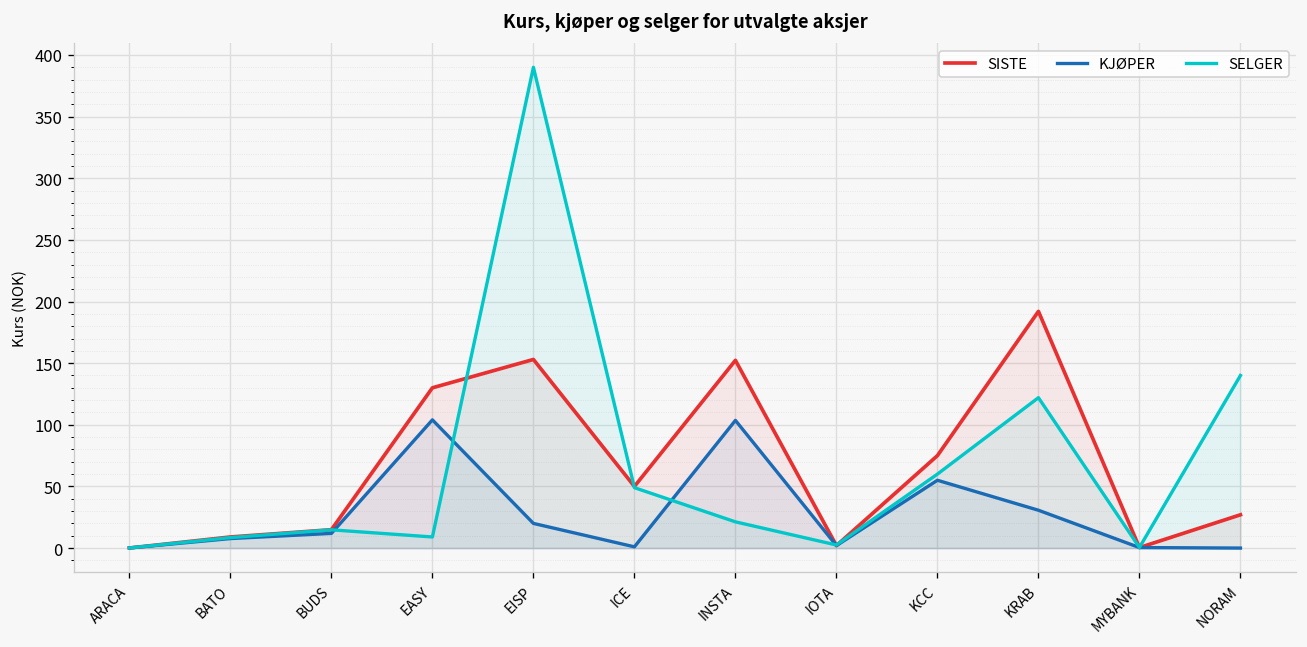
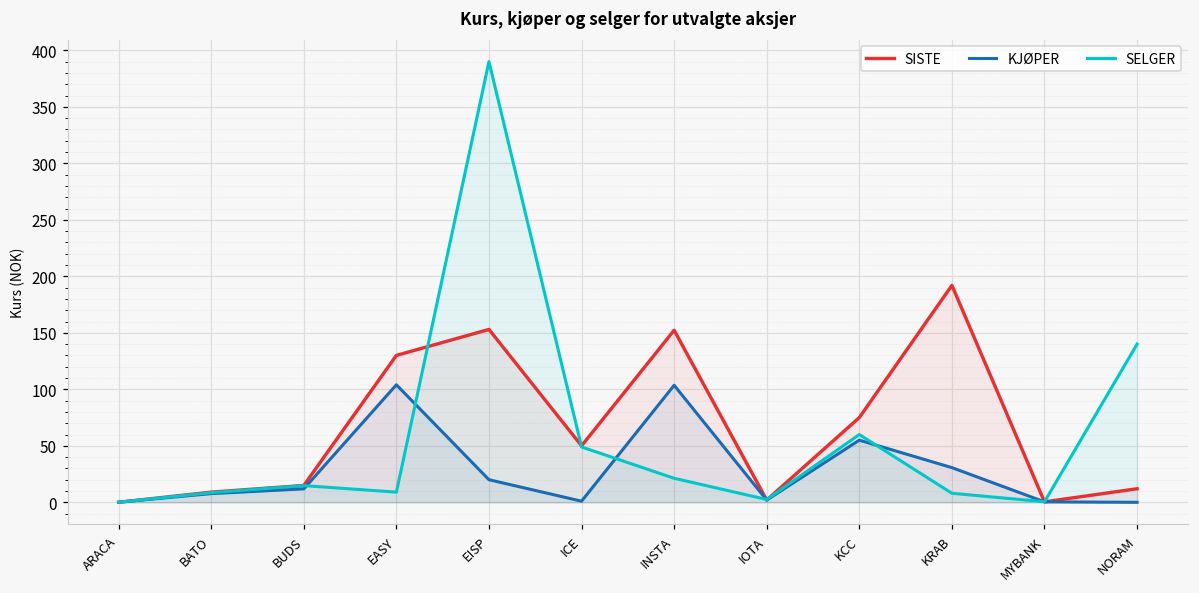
SELGER, KRAB: 122 -> 8
SISTE, NORAM: 27 -> 12
